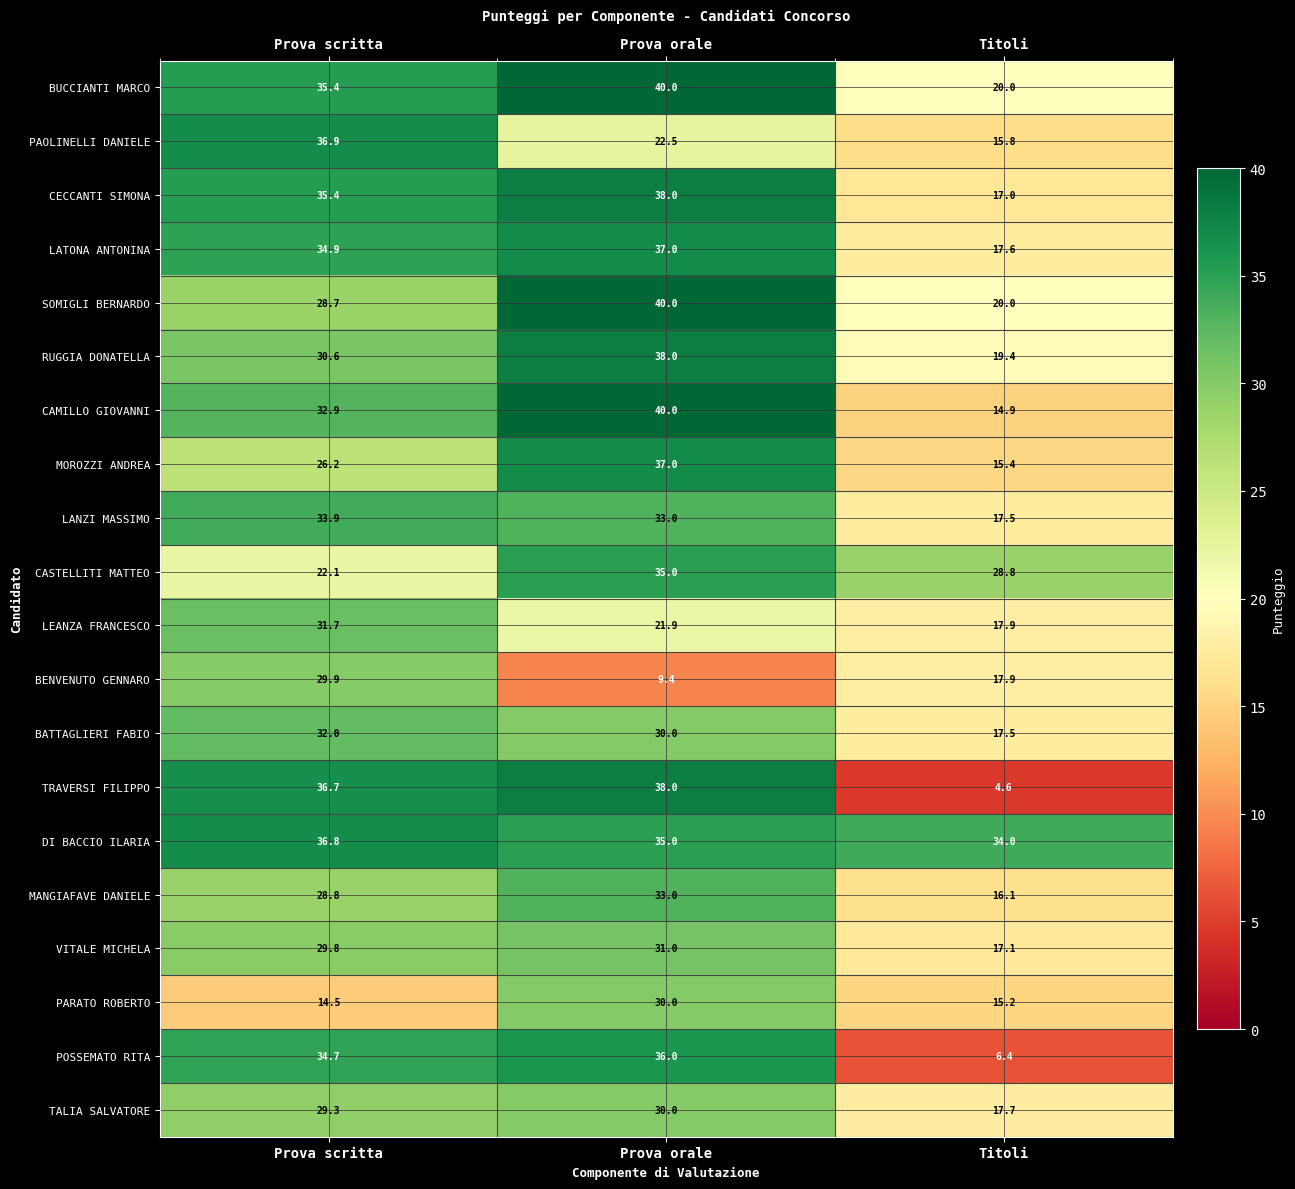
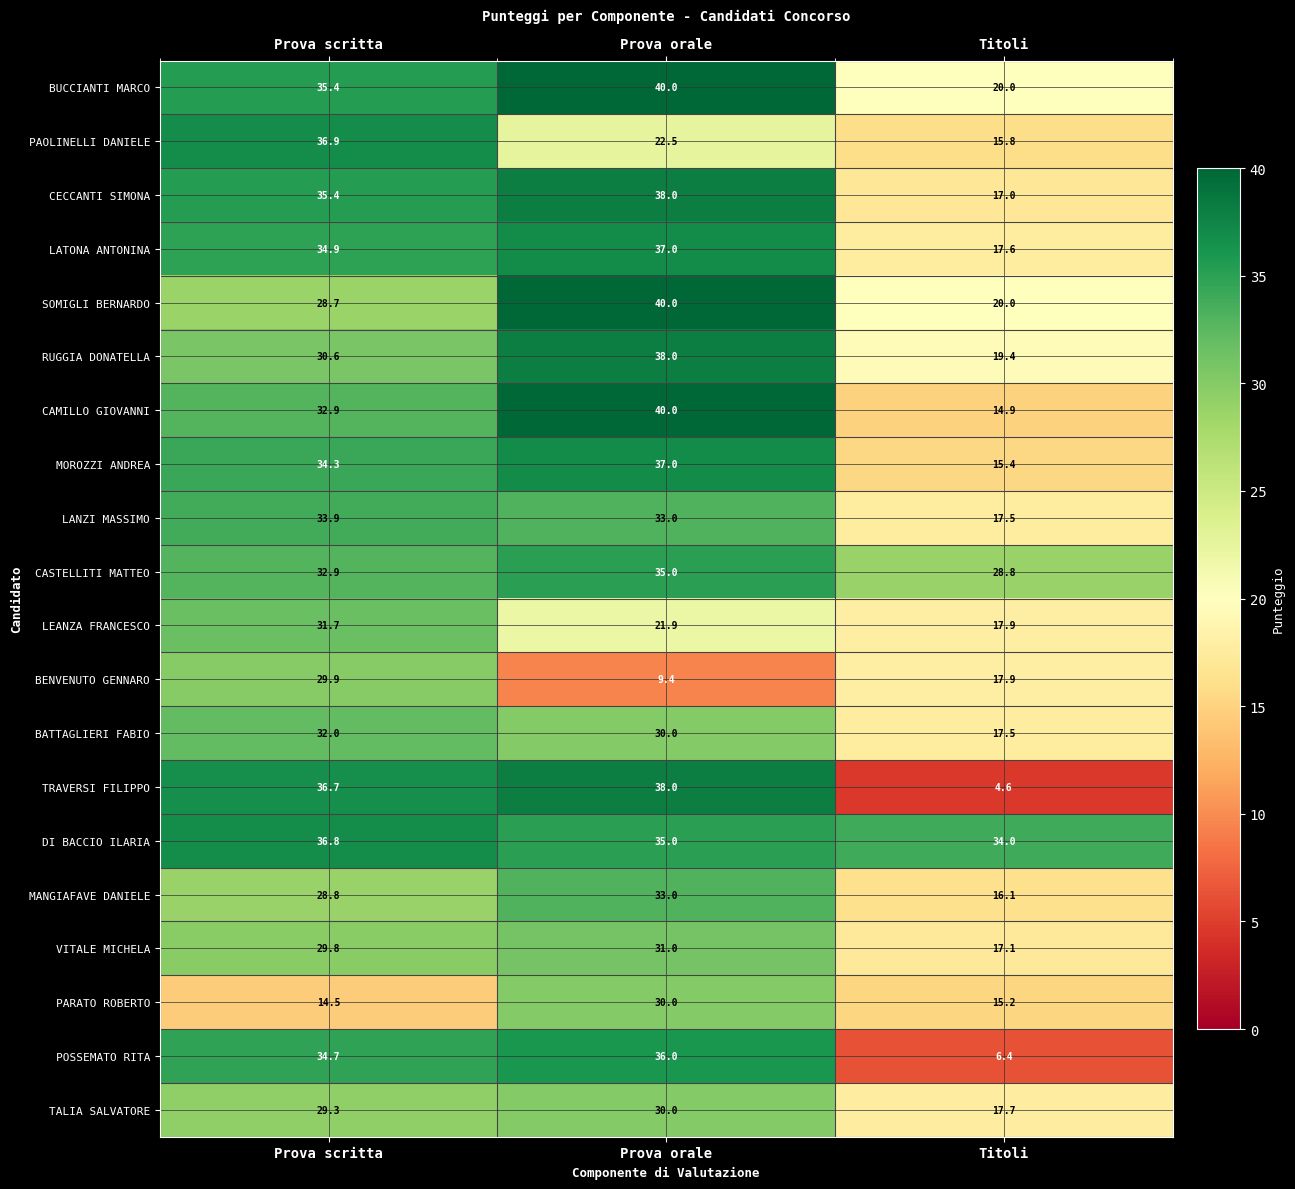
MOROZZI ANDREA, Prova scritta: 26.2 -> 34.3
CASTELLITI MATTEO, Prova scritta: 22.1 -> 32.9
